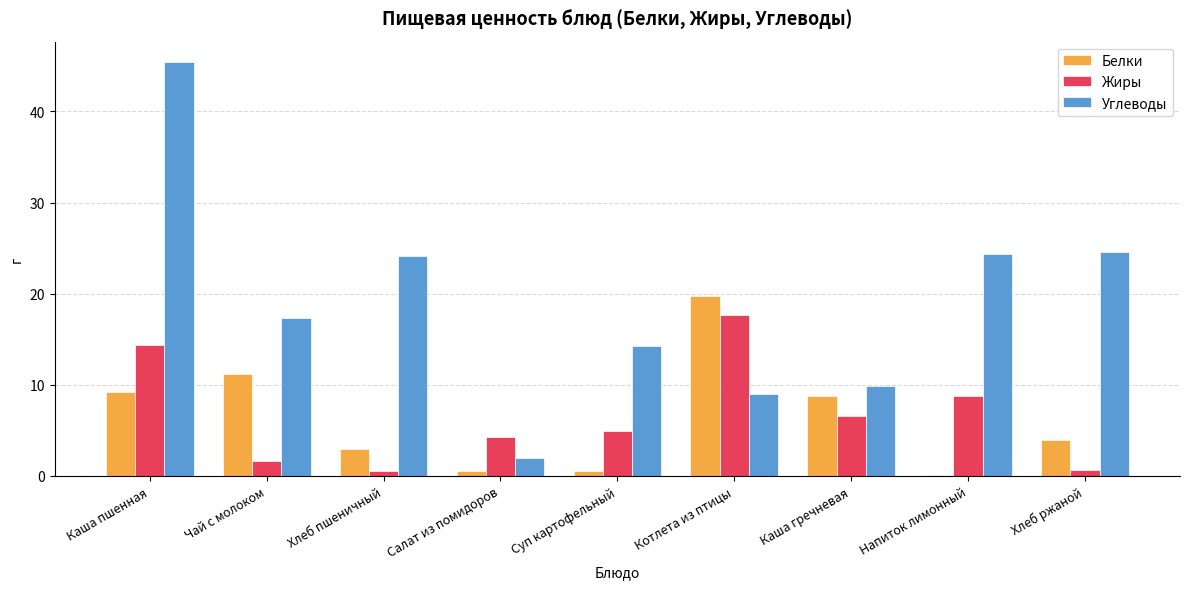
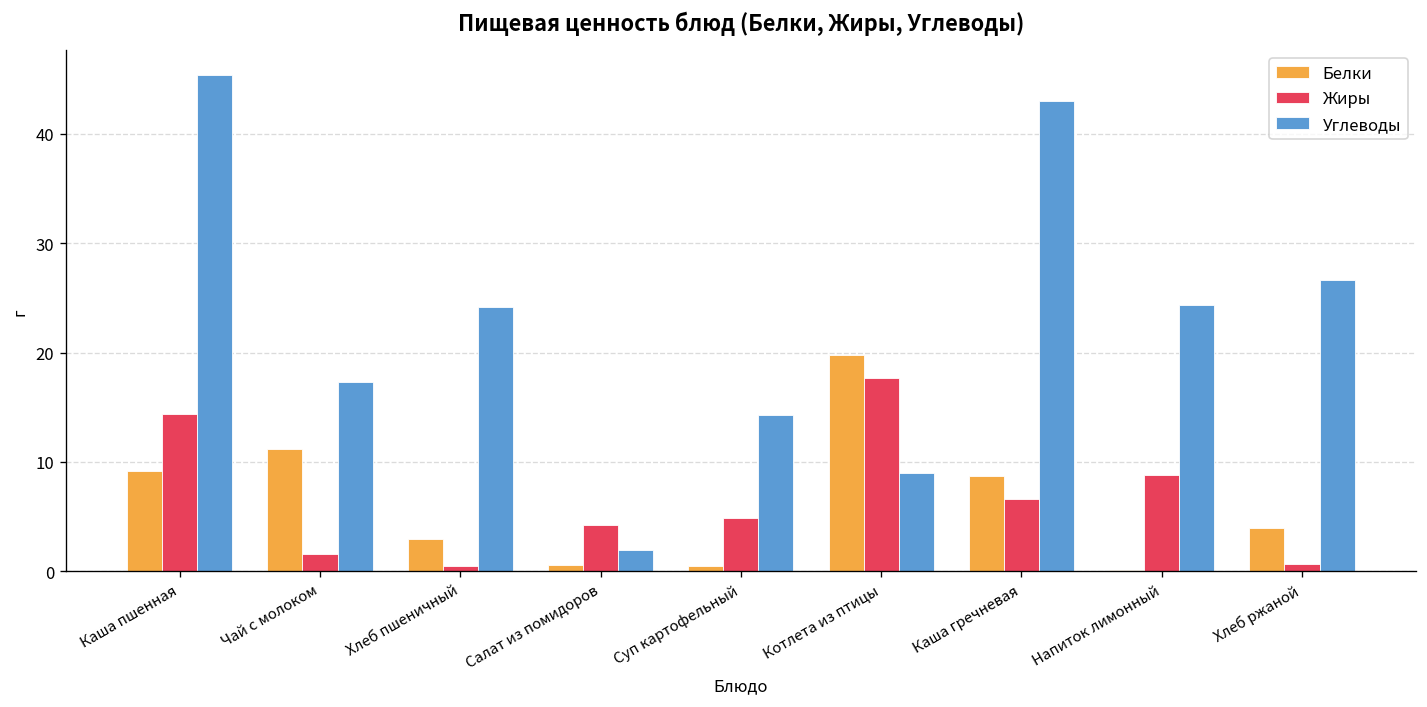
Углеводы, Каша гречневая: 10 -> 43
Углеводы, Хлеб ржаной: 25 -> 27
